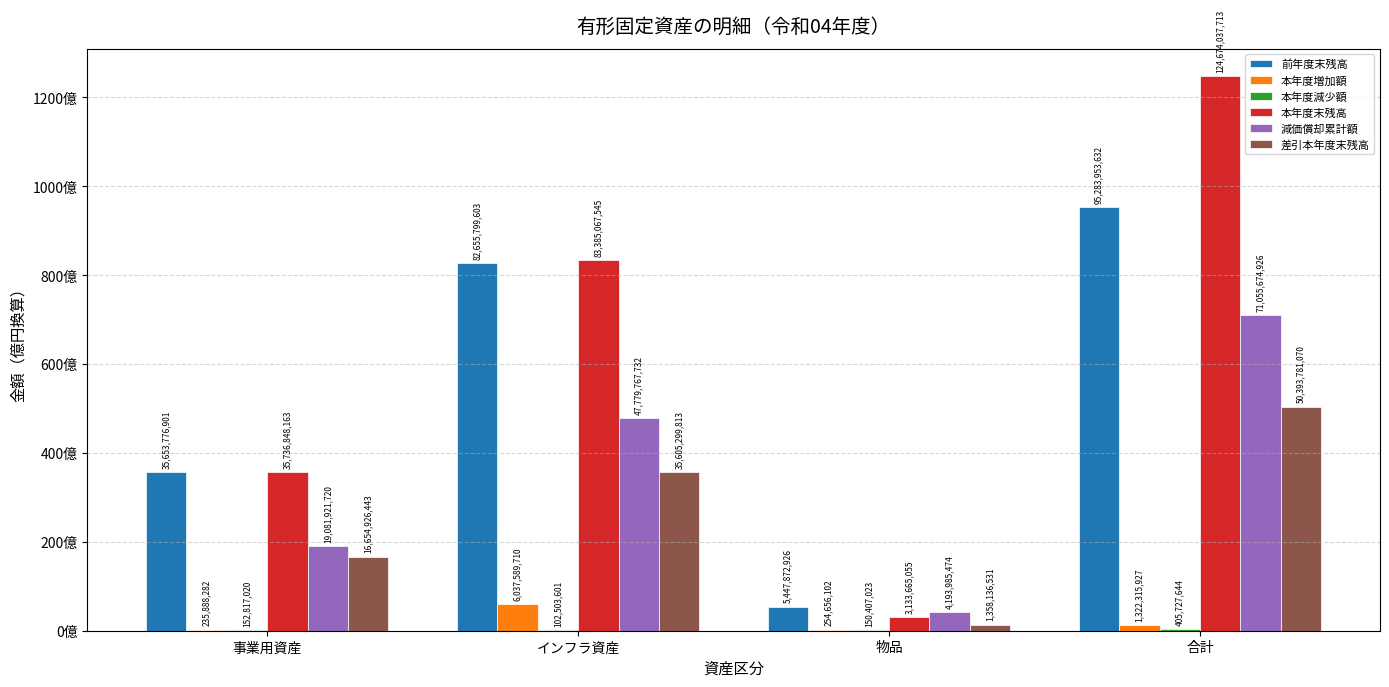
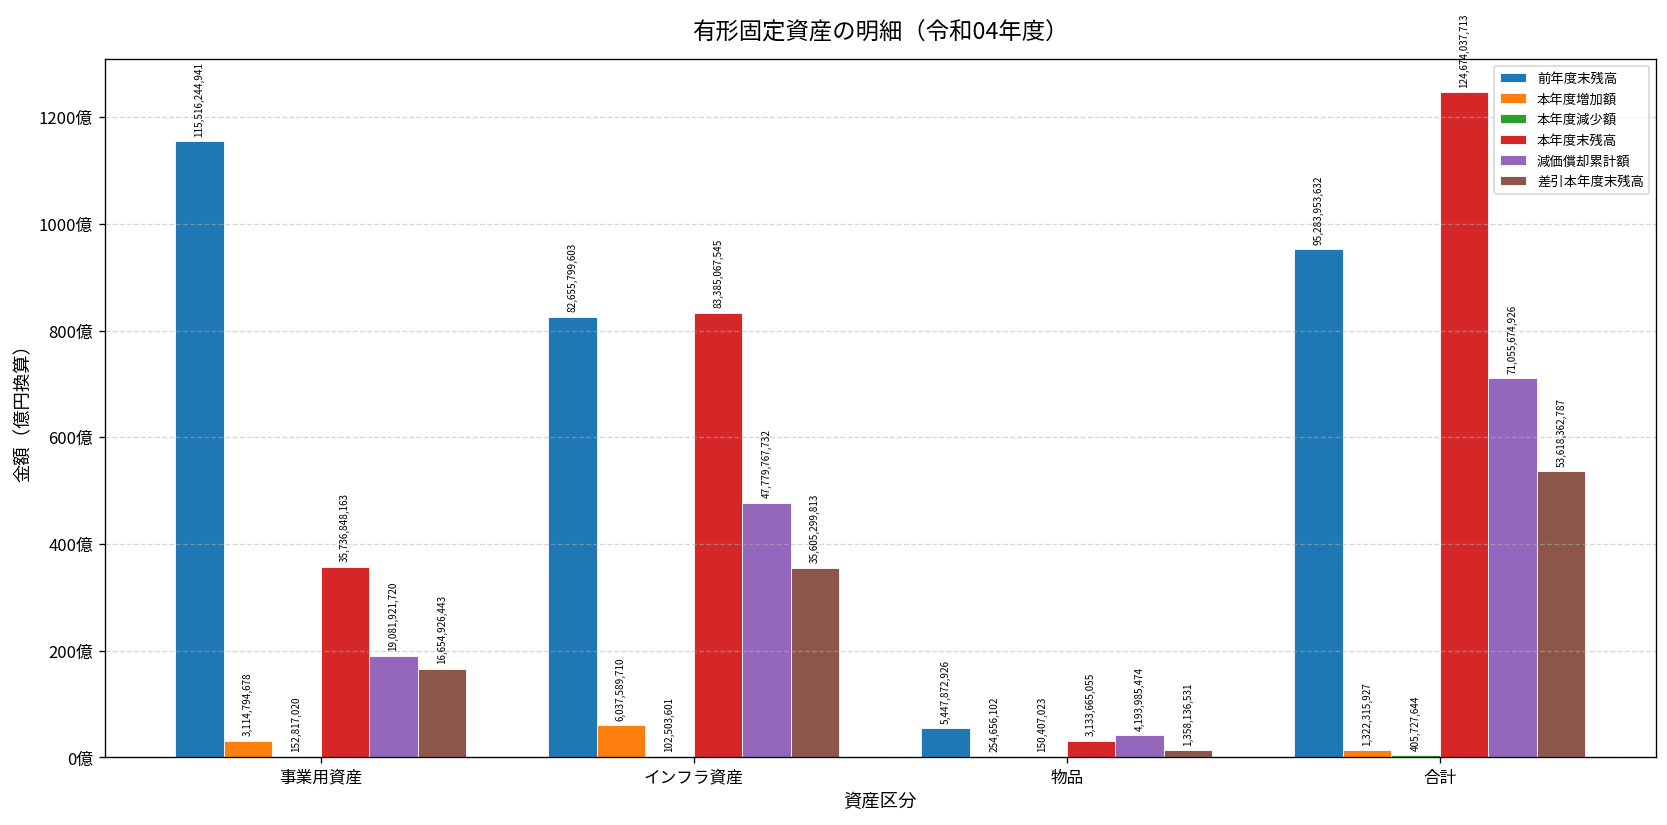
前年度末残高, 事業用資産: 35,653,776,901 -> 115,516,244,941
本年度増加額, 事業用資産: 235,888,282 -> 3,114,794,678
差引本年度末残高, 合計: 50,393,781,070 -> 53,618,362,787
